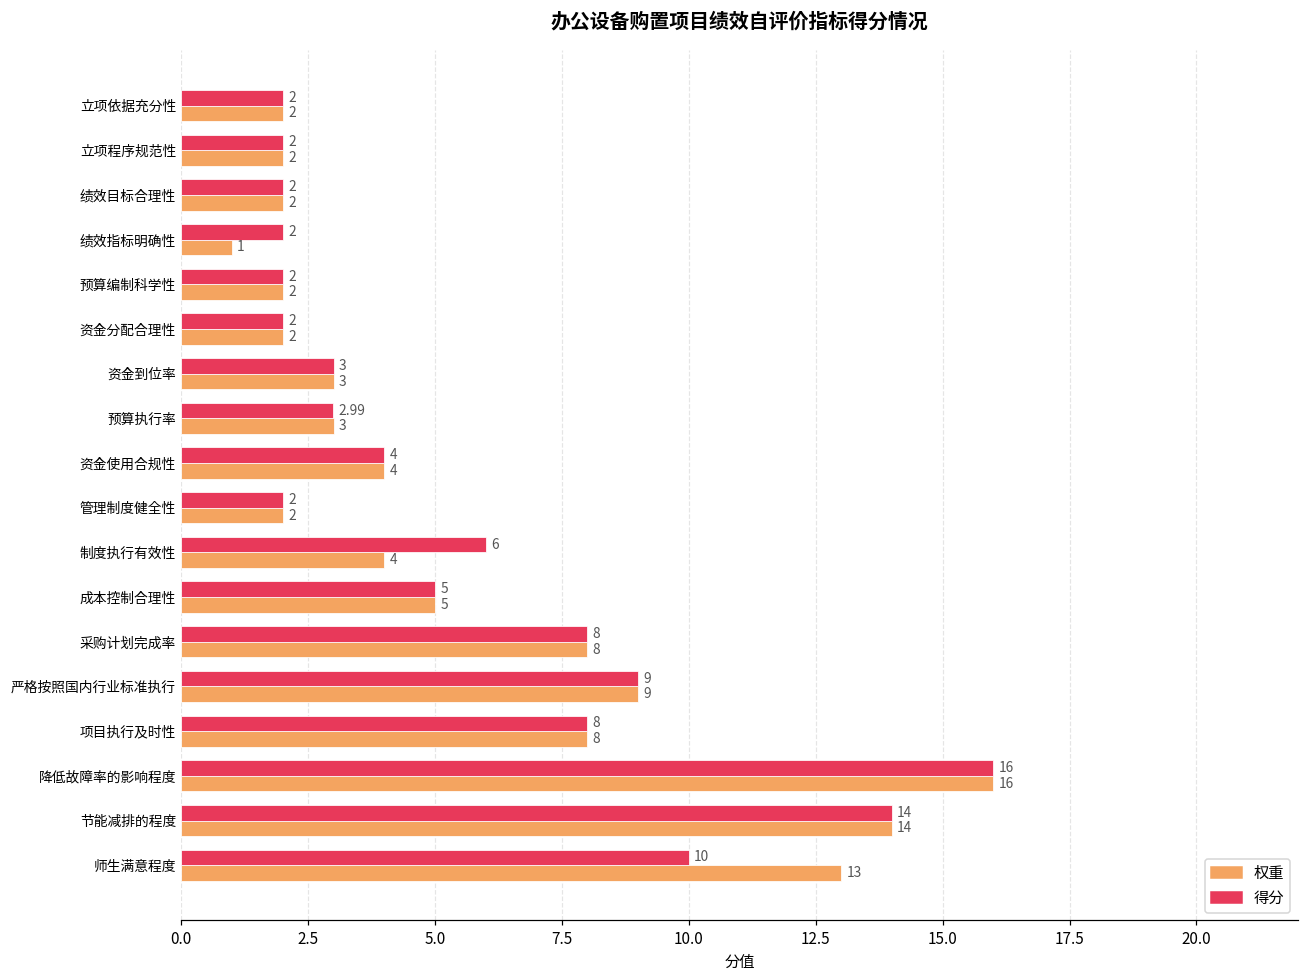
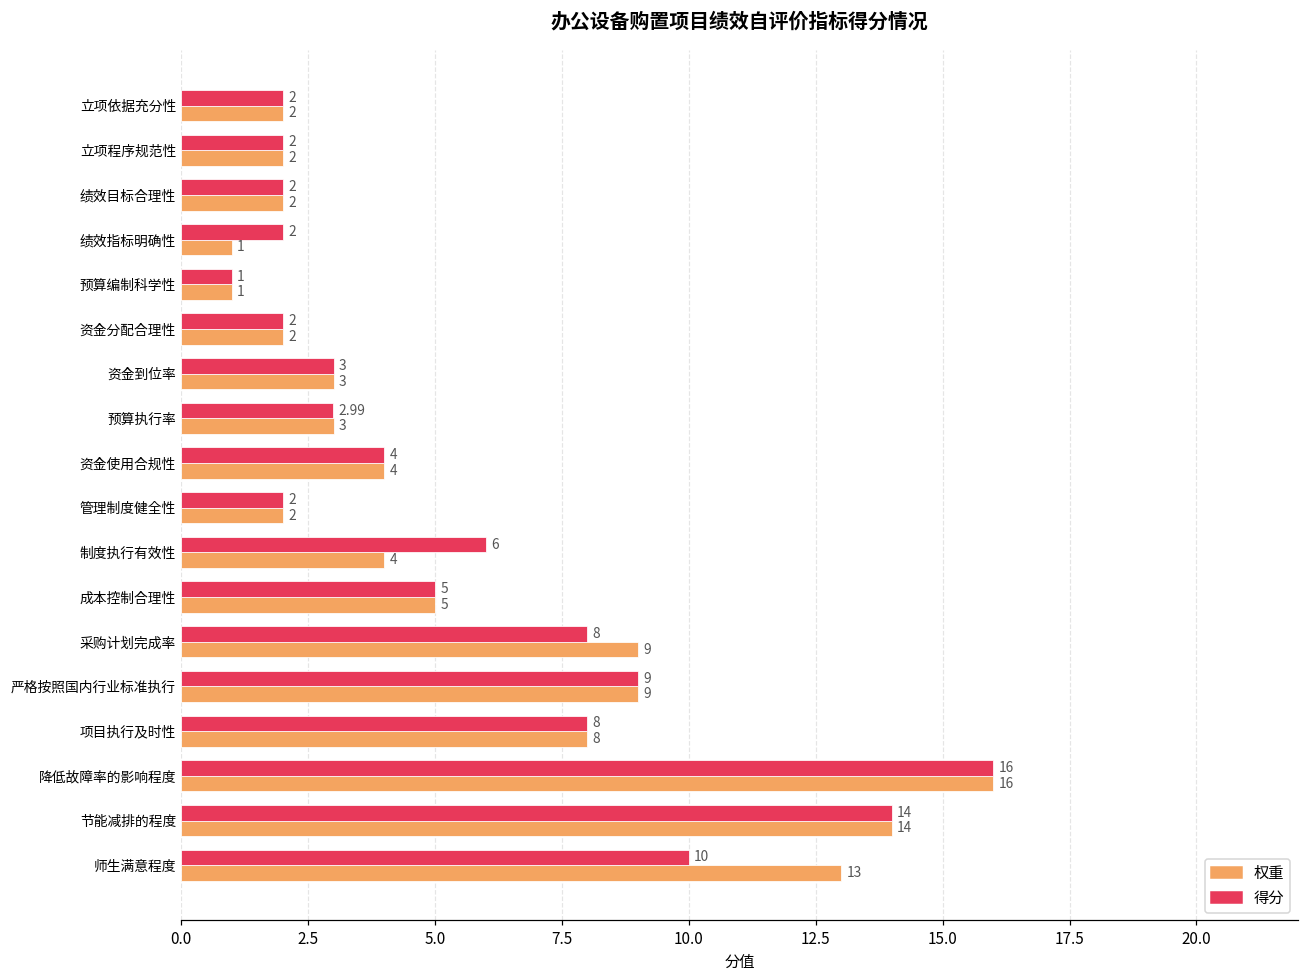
得分, 预算编制科学性: 2 -> 1
权重, 预算编制科学性: 2 -> 1
权重, 采购计划完成率: 8 -> 9
